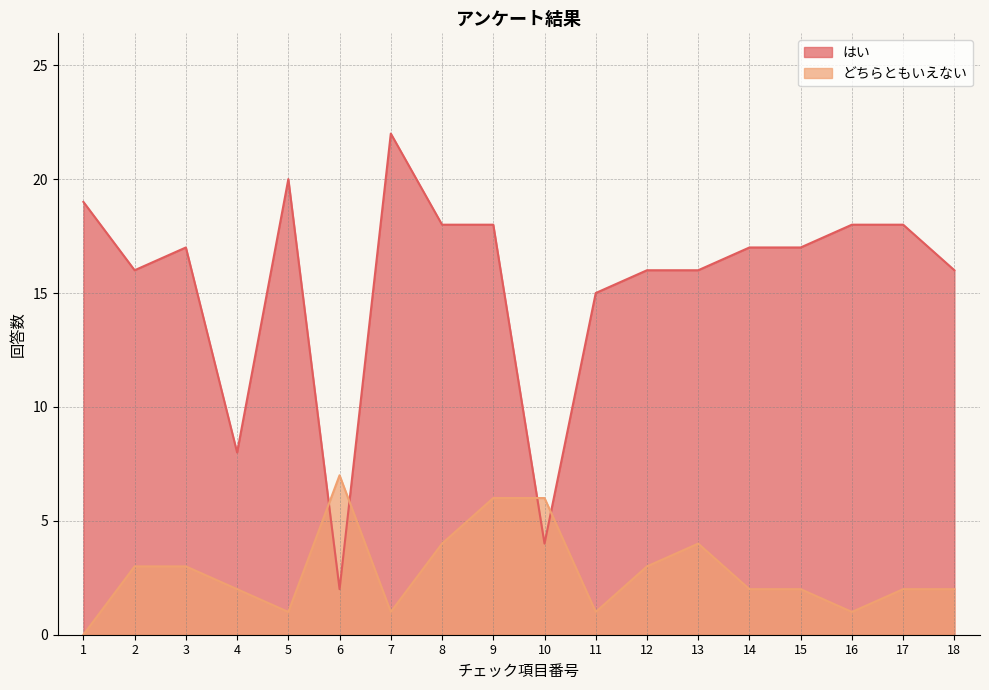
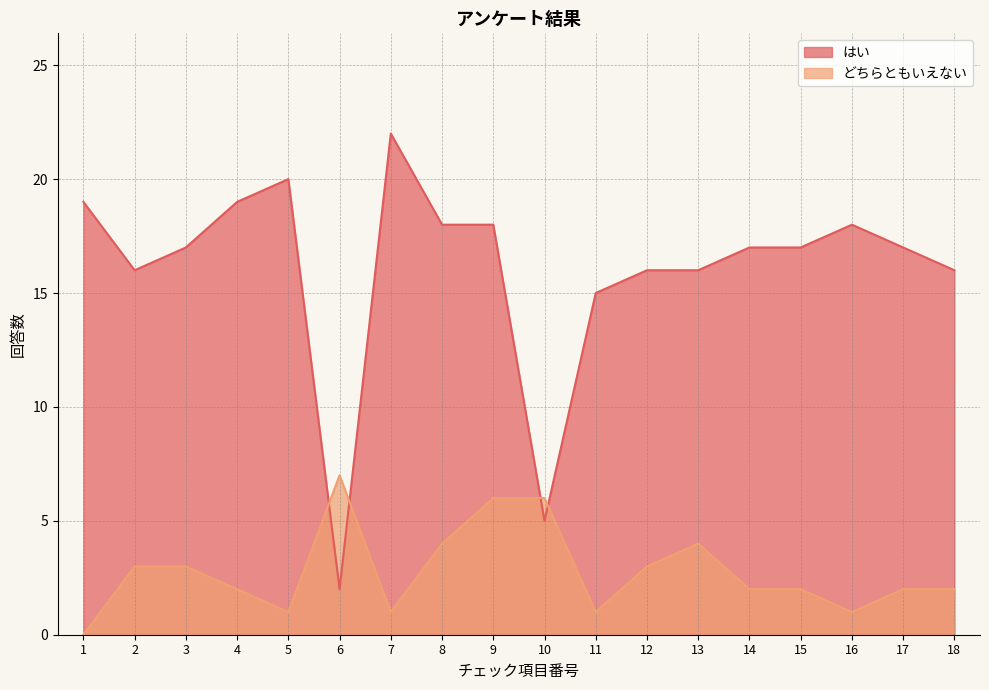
はい, 4: 8 -> 19
はい, 10: 4 -> 5
はい, 17: 18 -> 17
